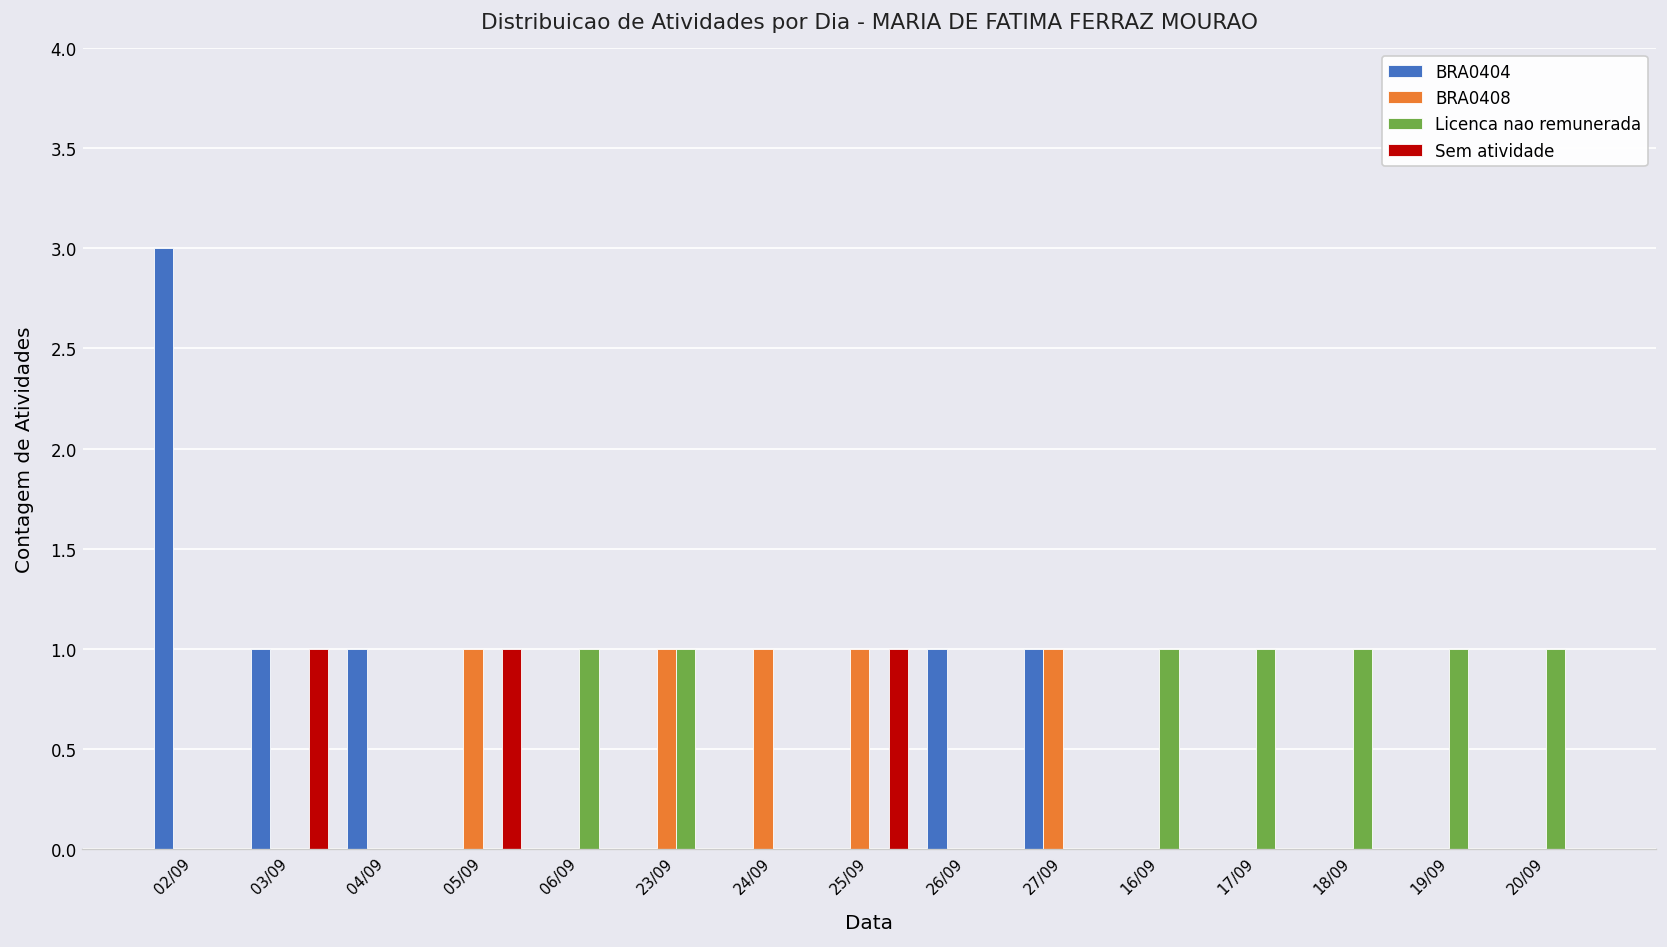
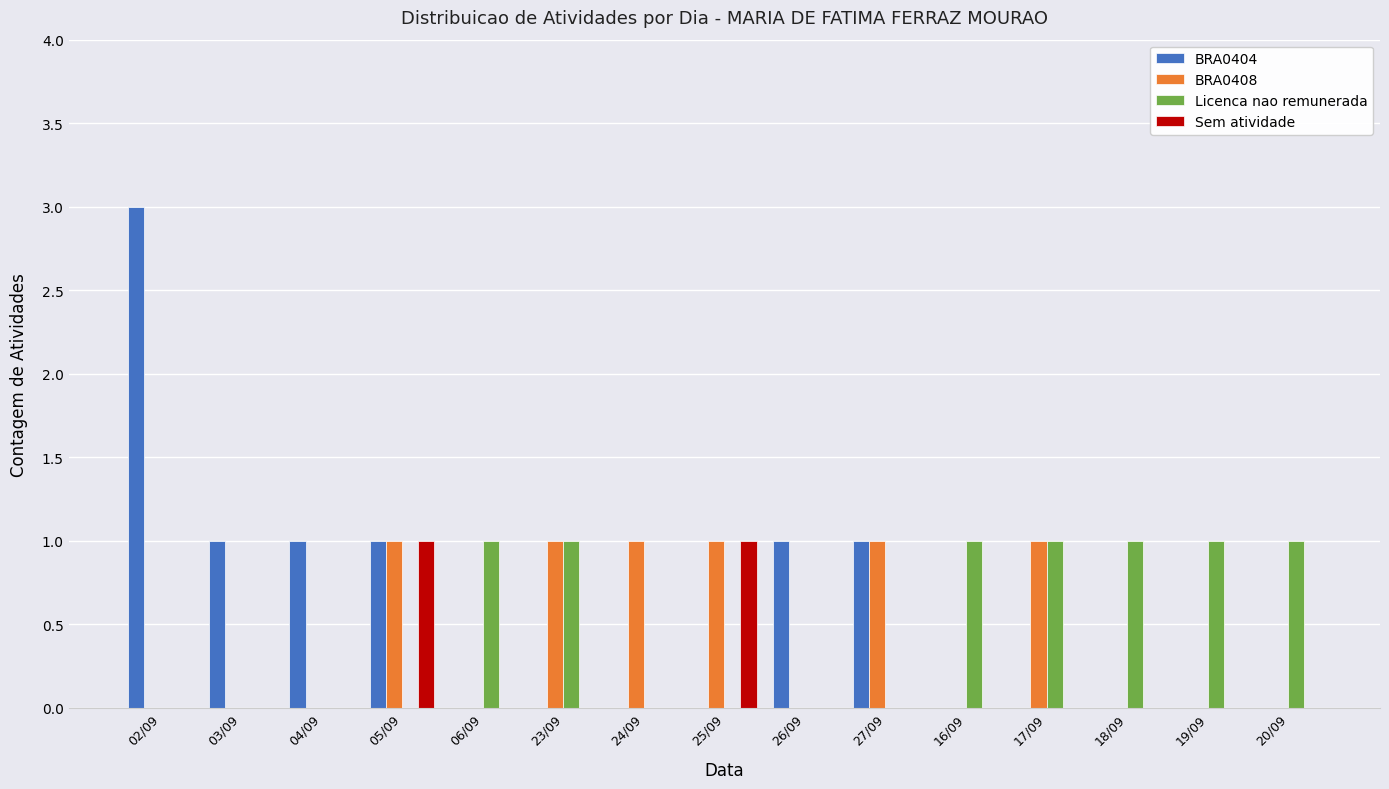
Sem atividade, 03/09: 1 -> 0
BRA0404, 05/09: 0 -> 1
BRA0408, 17/09: 0 -> 1
